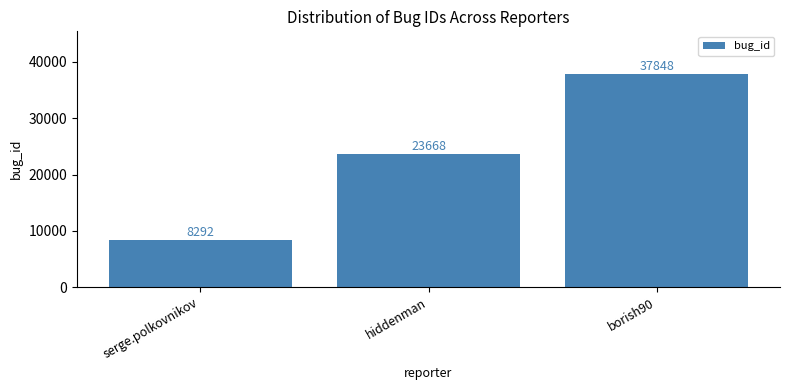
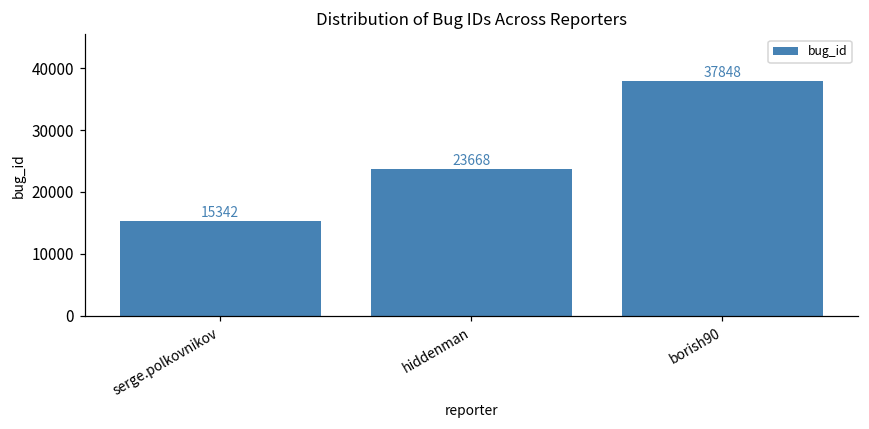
serge.polkovnikov: 8292 -> 15342
